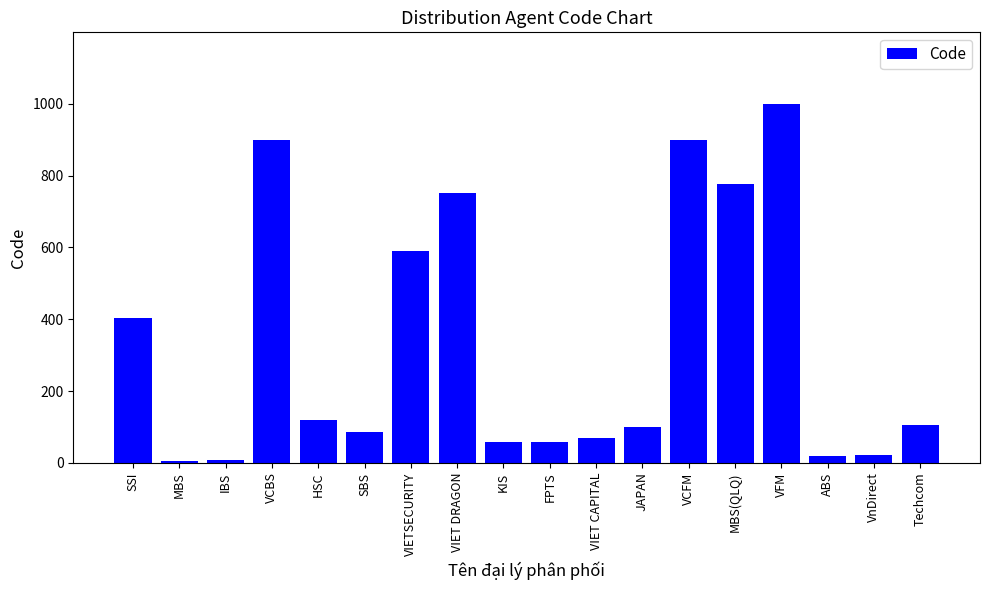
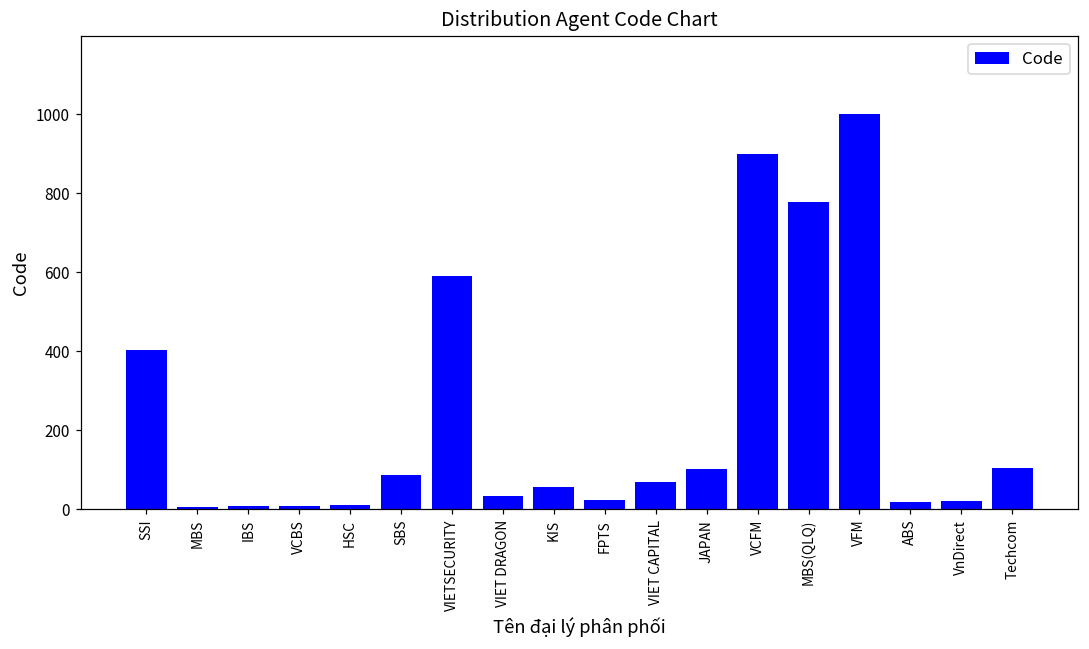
VCBS: 900 -> 10
HSC: 120 -> 10
VIET DRAGON: 750 -> 30
FPTS: 60 -> 20
